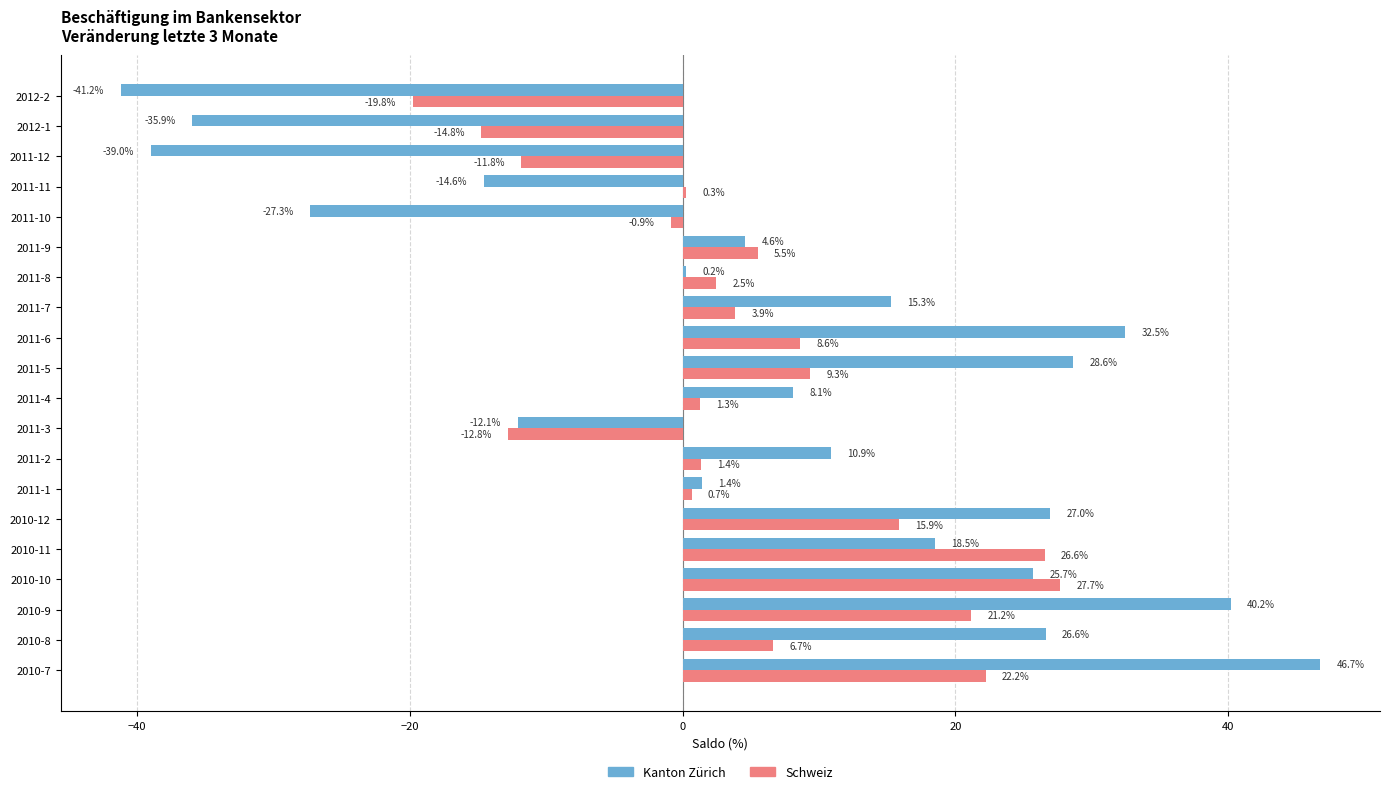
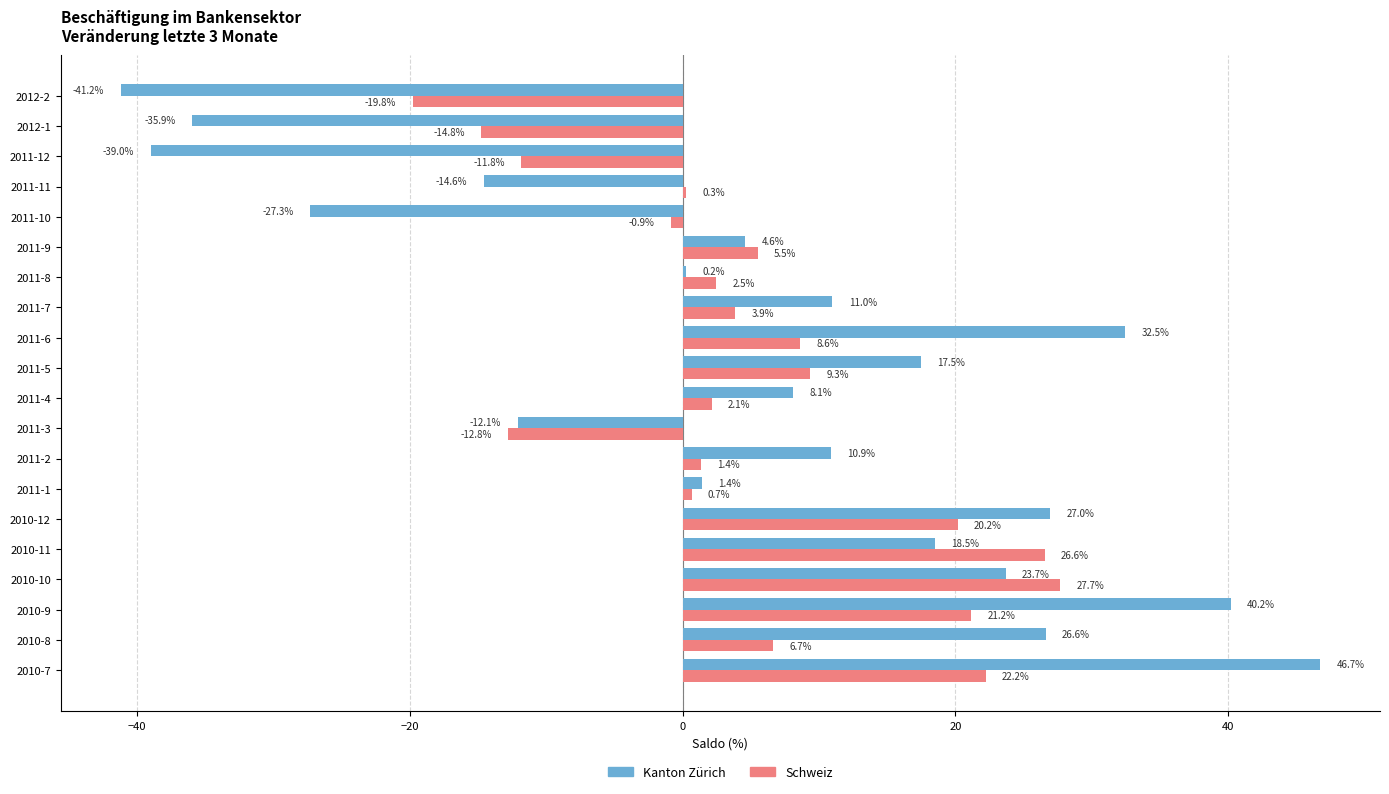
Kanton Zürich, 2011-7: 15.3% -> 11.0%
Kanton Zürich, 2011-5: 28.6% -> 17.5%
Schweiz, 2011-4: 1.3% -> 2.1%
Schweiz, 2010-12: 15.9% -> 20.2%
Kanton Zürich, 2010-10: 25.7% -> 23.7%
